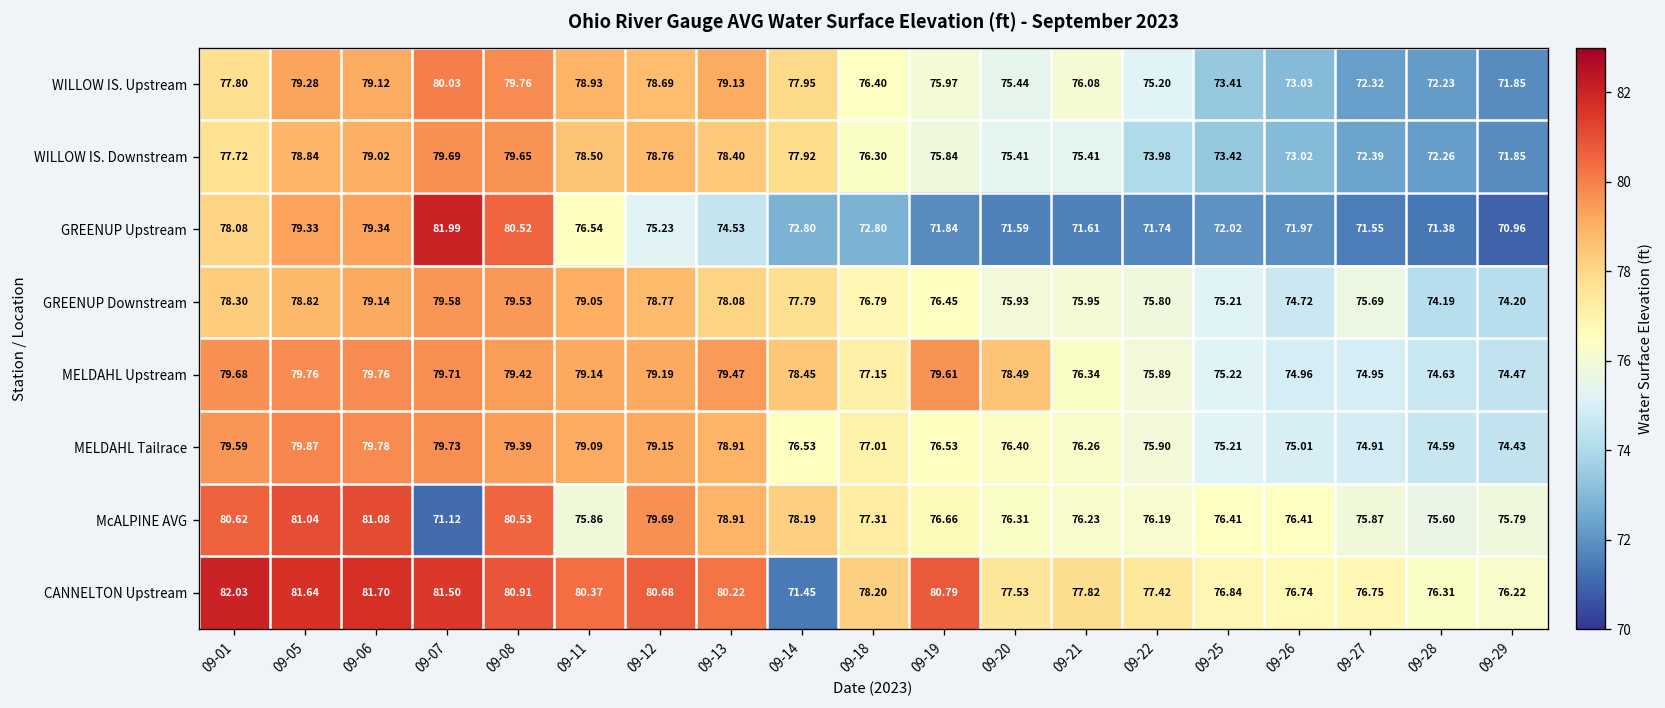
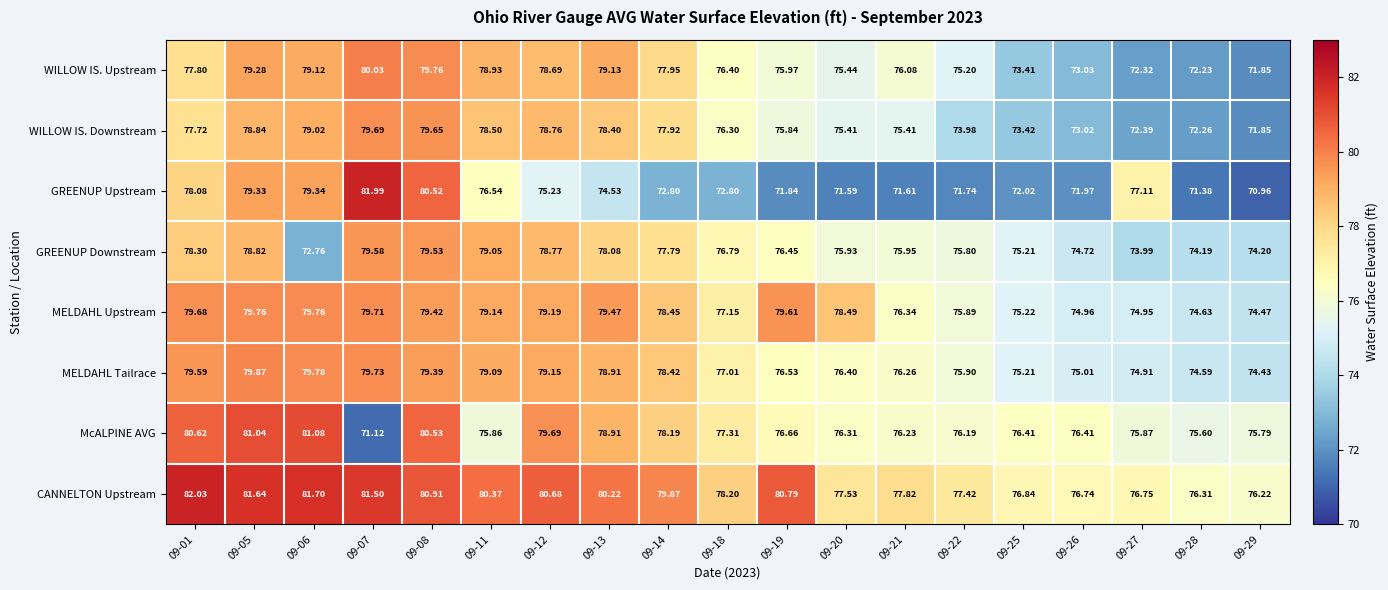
GREENUP Upstream, 09-27: 71.55 -> 77.11
GREENUP Downstream, 09-06: 79.14 -> 72.76
GREENUP Downstream, 09-27: 75.69 -> 73.99
MELDAHL Tailrace, 09-14: 76.53 -> 78.42
CANNELTON Upstream, 09-14: 71.45 -> 79.87
